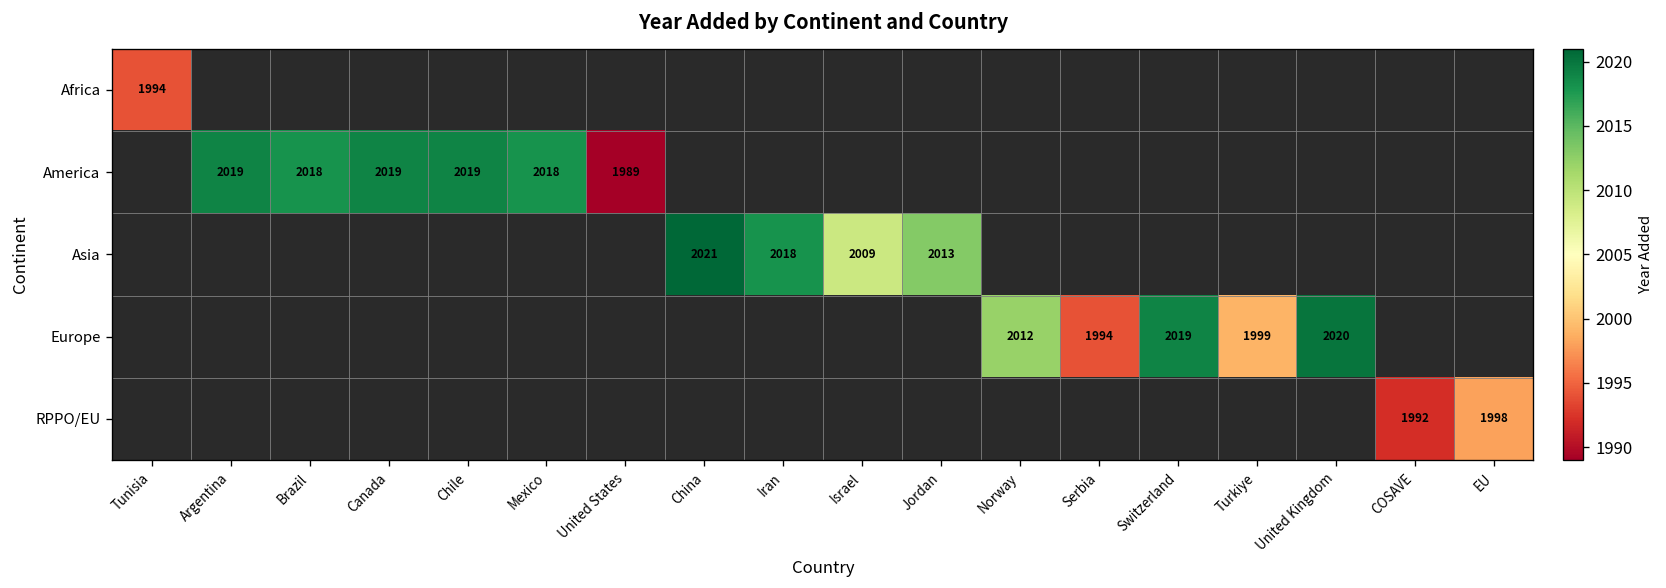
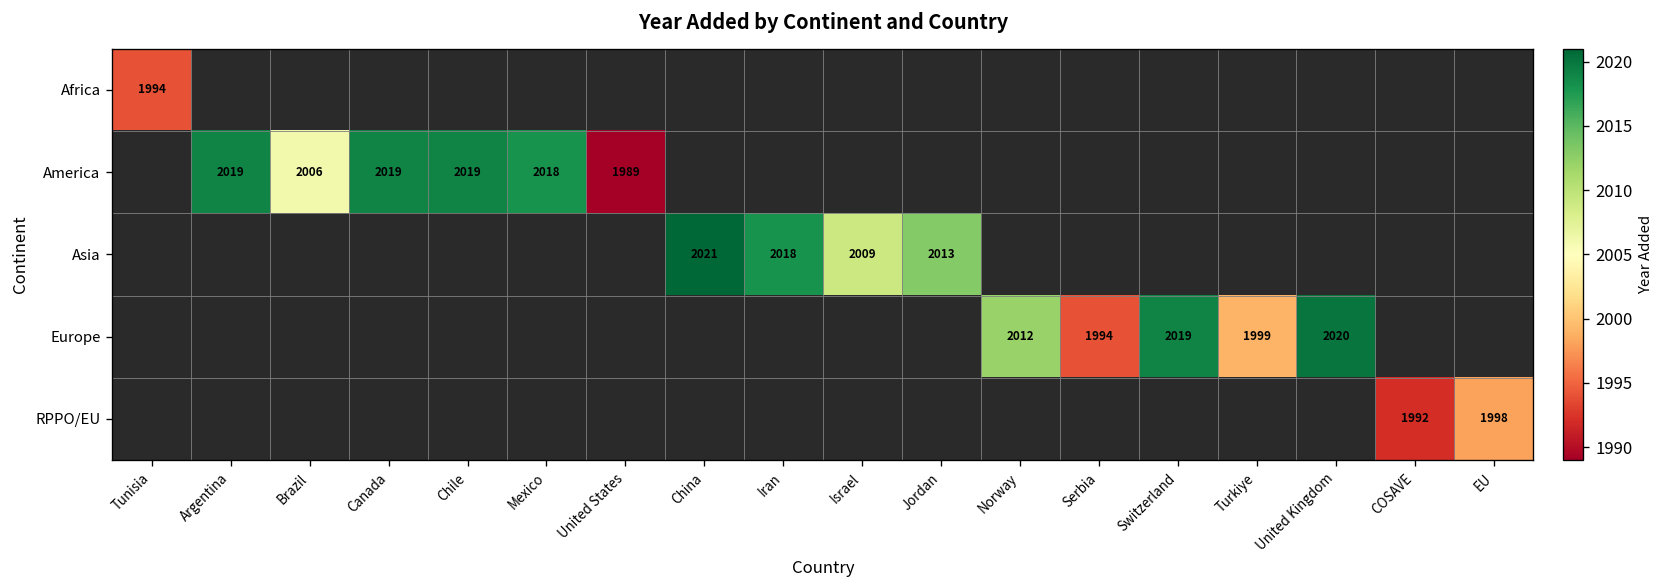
America, Brazil: 2018 -> 2006
